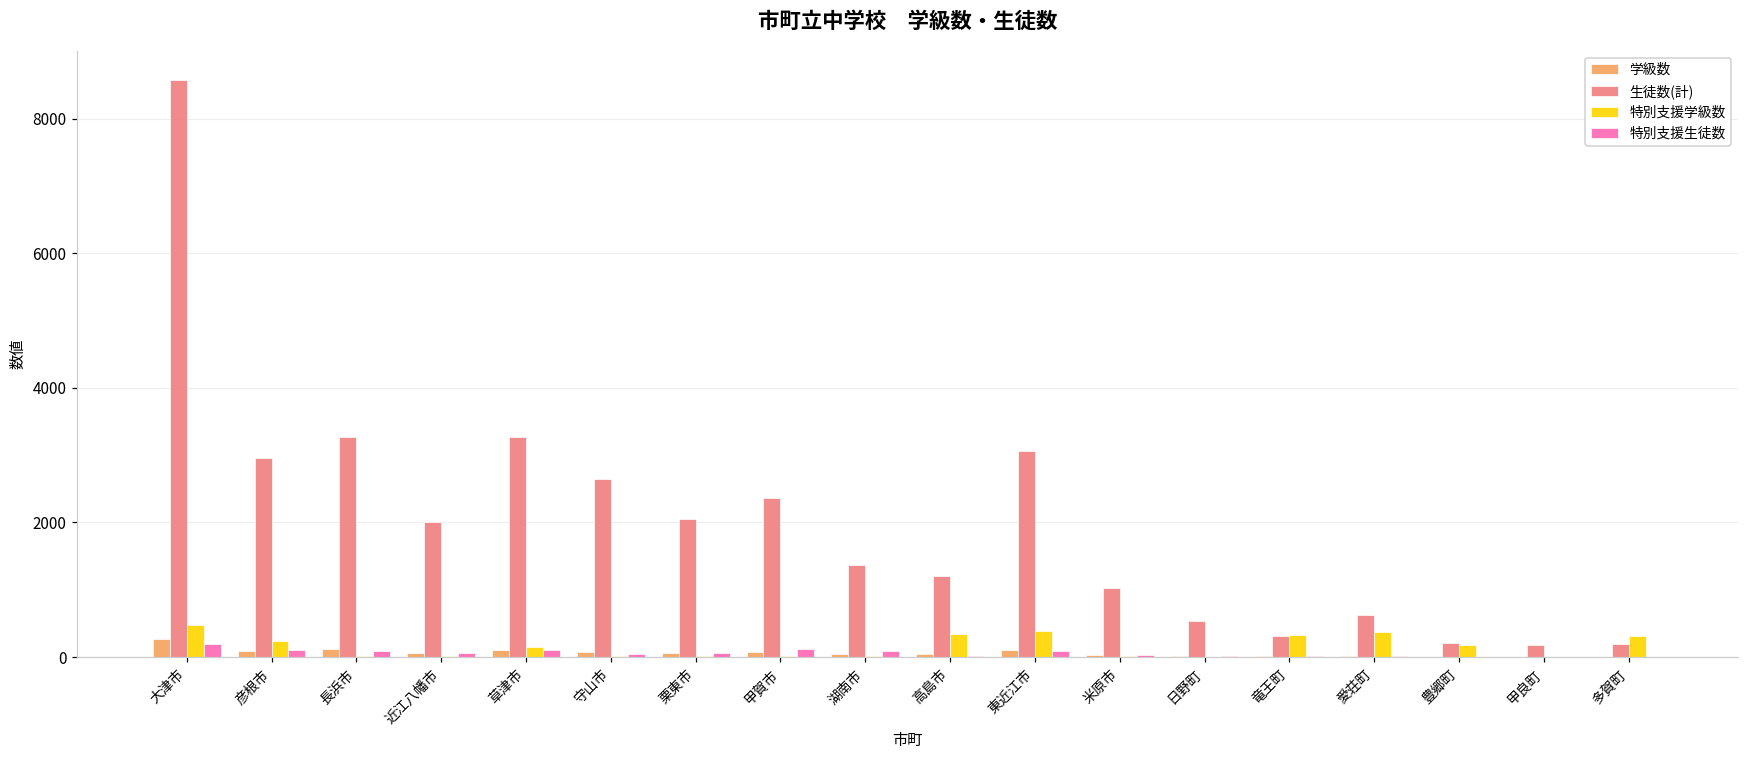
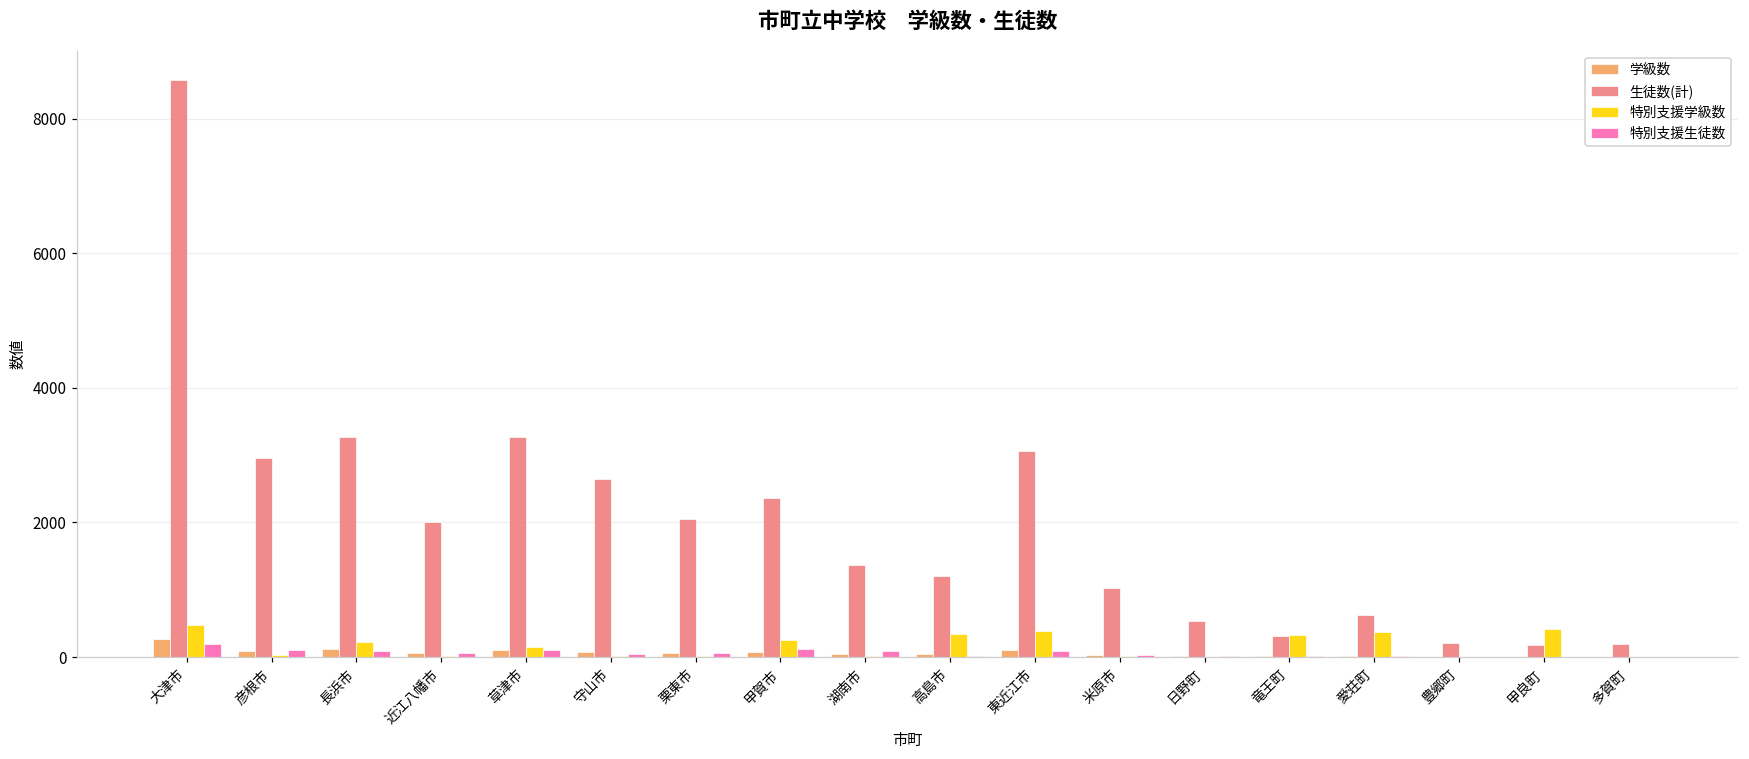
特別支援学級数, 彦根市: 200 -> 0
特別支援学級数, 長浜市: 0 -> 200
特別支援学級数, 甲賀市: 0 -> 300
特別支援学級数, 豊郷町: 200 -> 0
特別支援学級数, 甲良町: 0 -> 400
特別支援学級数, 多賀町: 300 -> 0
